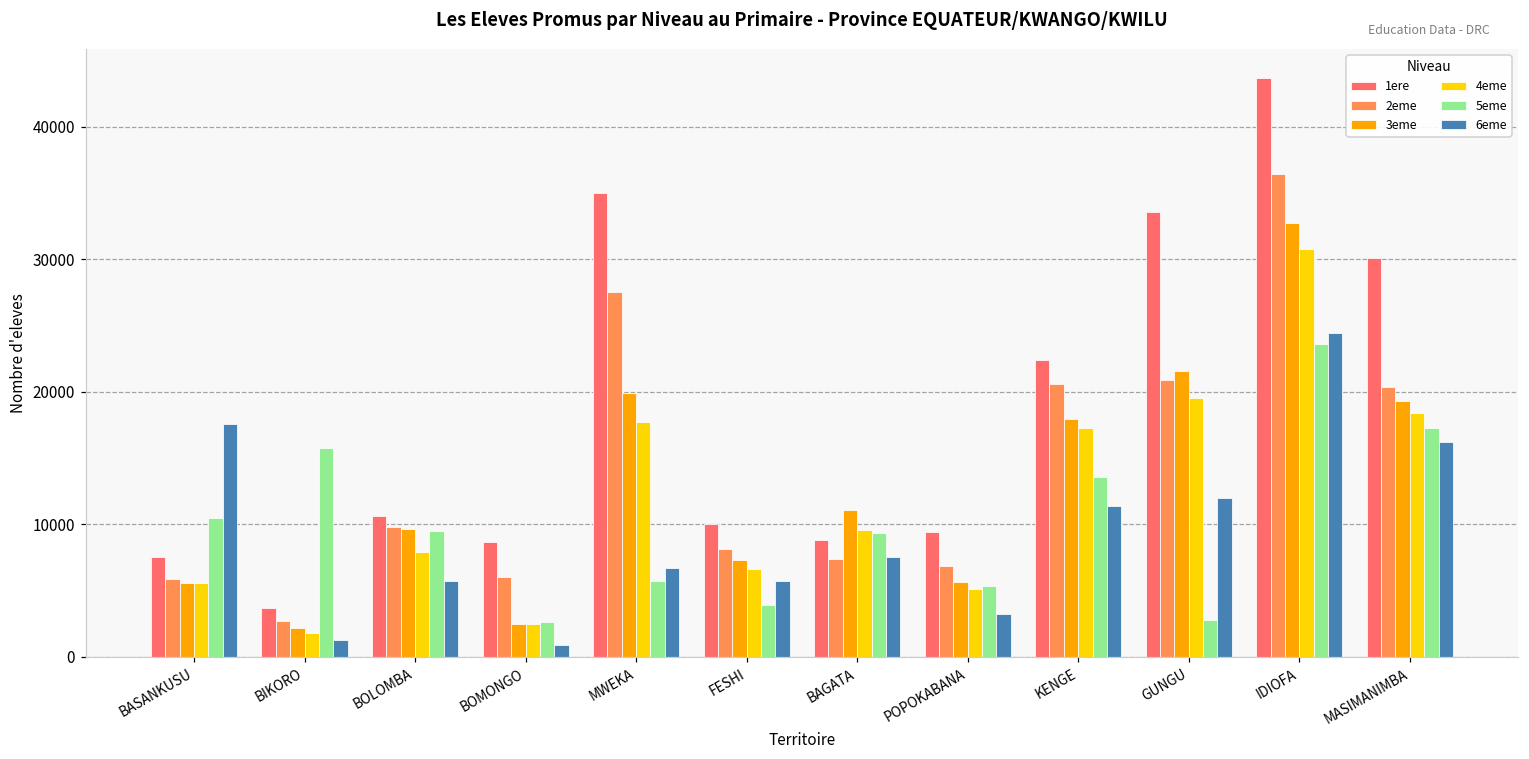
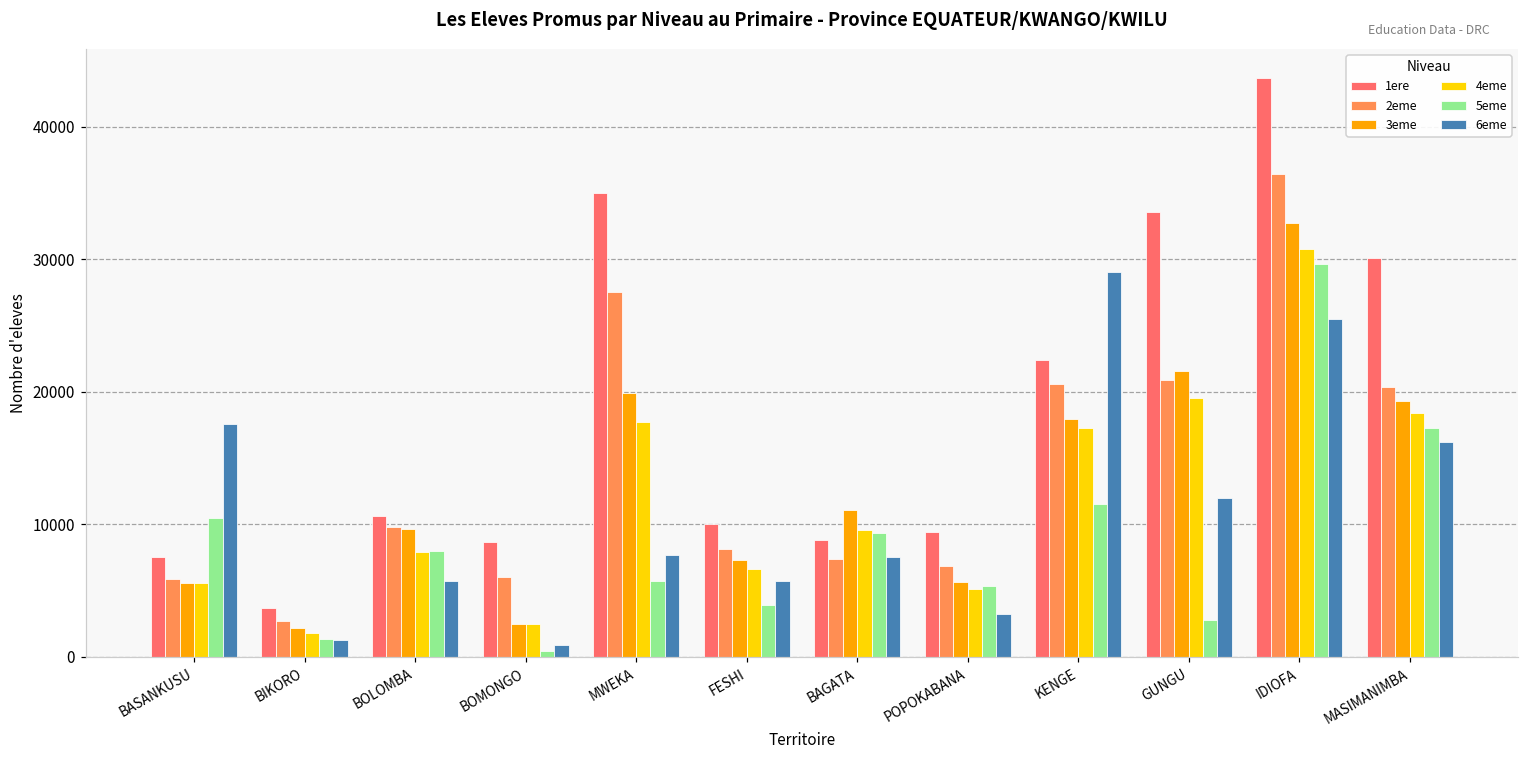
5eme, BIKORO: 15800 -> 1300
5eme, BOLOMBA: 9500 -> 8000
5eme, BOMONGO: 2600 -> 400
6eme, MWEKA: 6700 -> 7700
5eme, KENGE: 13500 -> 11500
6eme, KENGE: 11400 -> 29100
5eme, IDIOFA: 23600 -> 29600
6eme, IDIOFA: 24500 -> 25500
